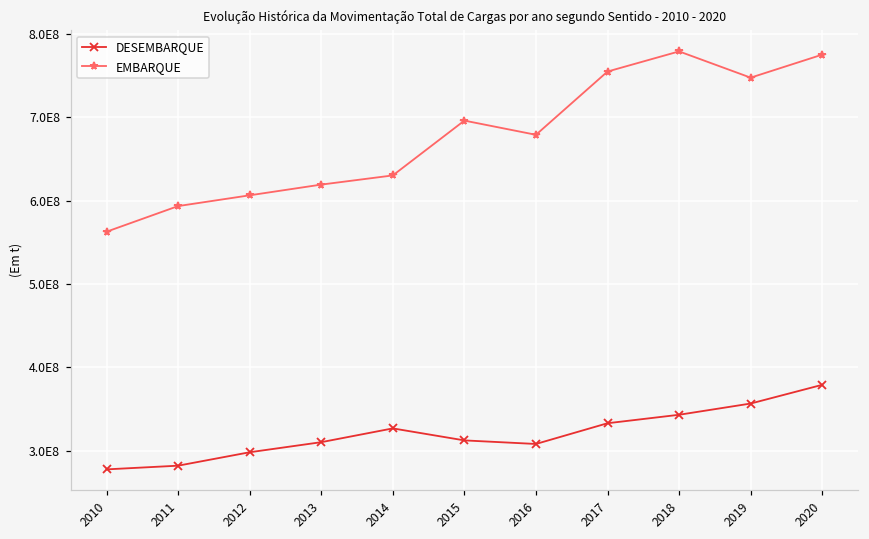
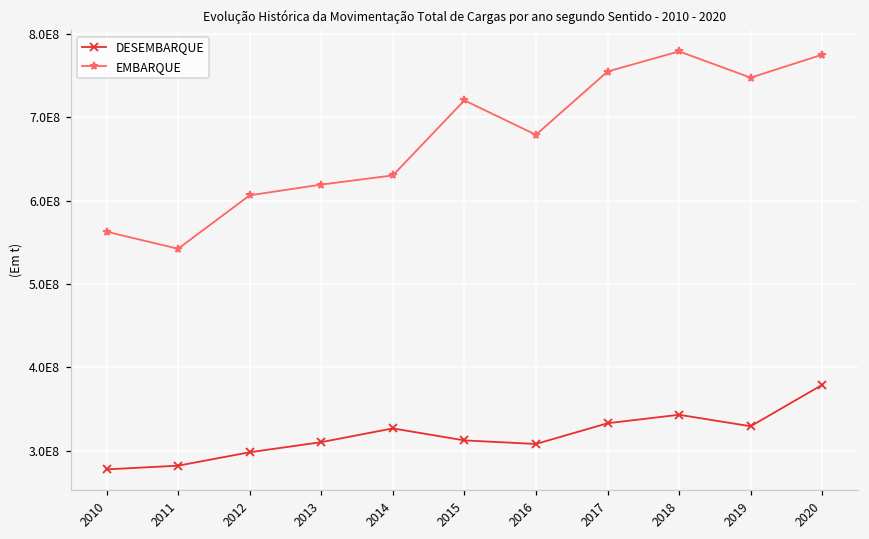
EMBARQUE, 2011: 590000000 -> 540000000
EMBARQUE, 2015: 700000000 -> 720000000
DESEMBARQUE, 2019: 360000000 -> 330000000
